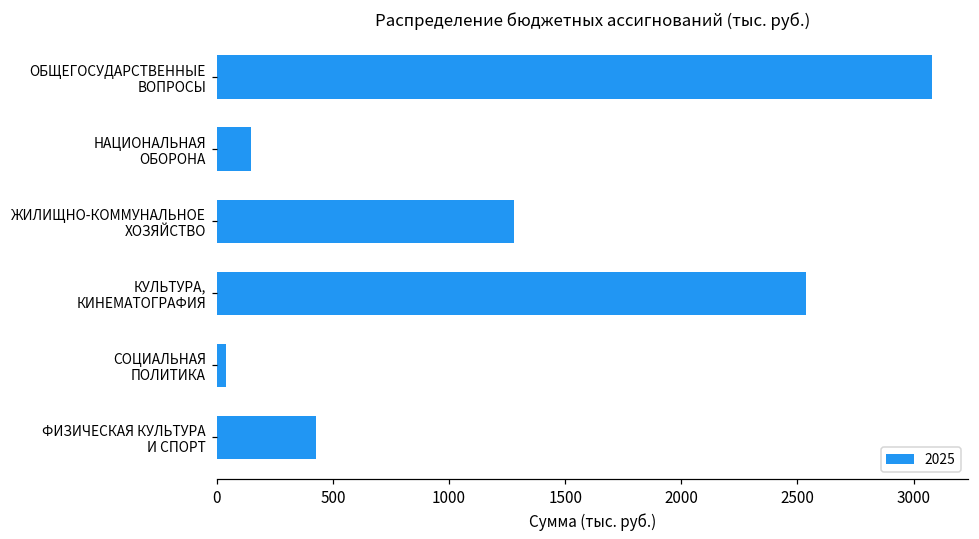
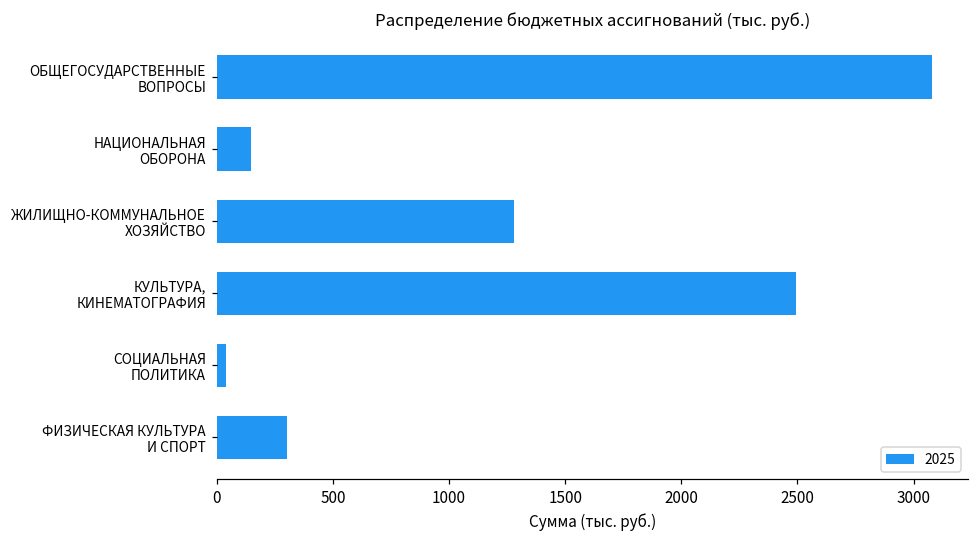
КУЛЬТУРА, КИНЕМАТОГРАФИЯ: 2540 -> 2490
ФИЗИЧЕСКАЯ КУЛЬТУРА И СПОРТ: 430 -> 300
